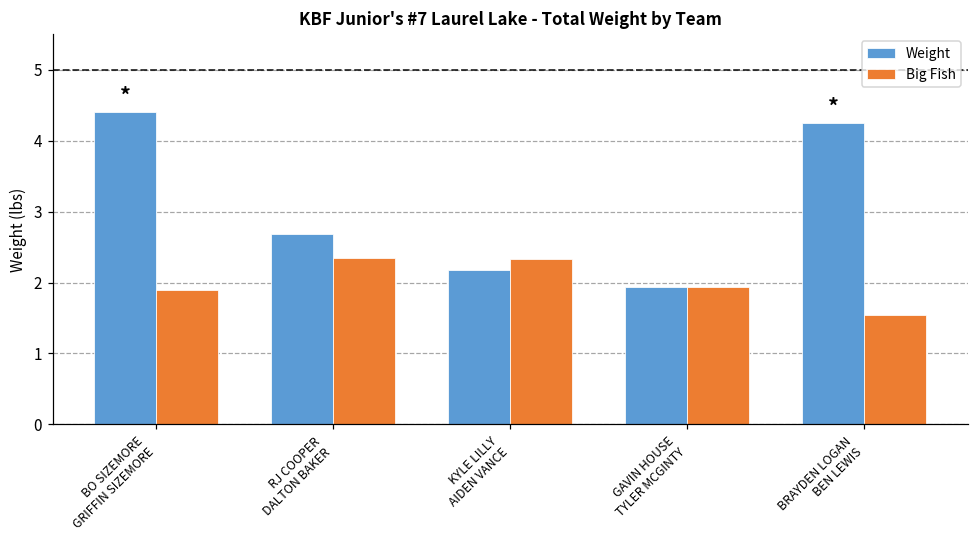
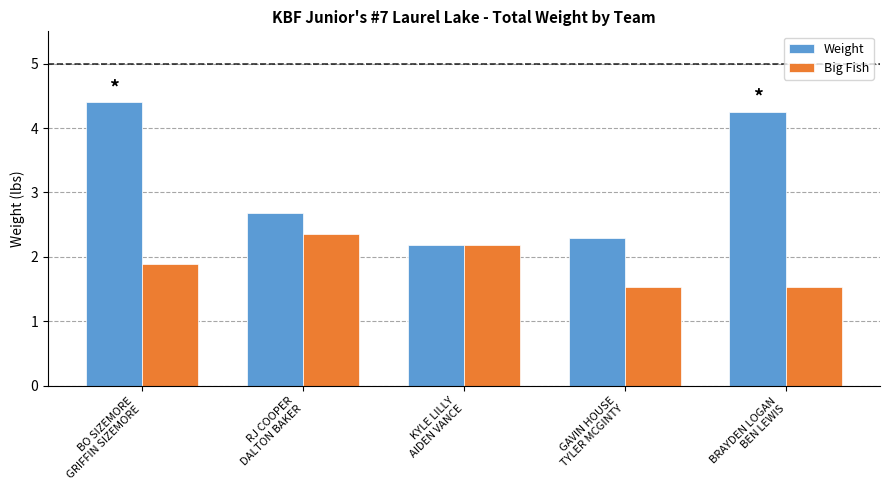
Big Fish, KYLE LILLY AIDEN VANCE: 2.3 -> 2.2
Weight, GAVIN HOUSE TYLER MCGINTY: 1.9 -> 2.3
Big Fish, GAVIN HOUSE TYLER MCGINTY: 1.9 -> 1.5
